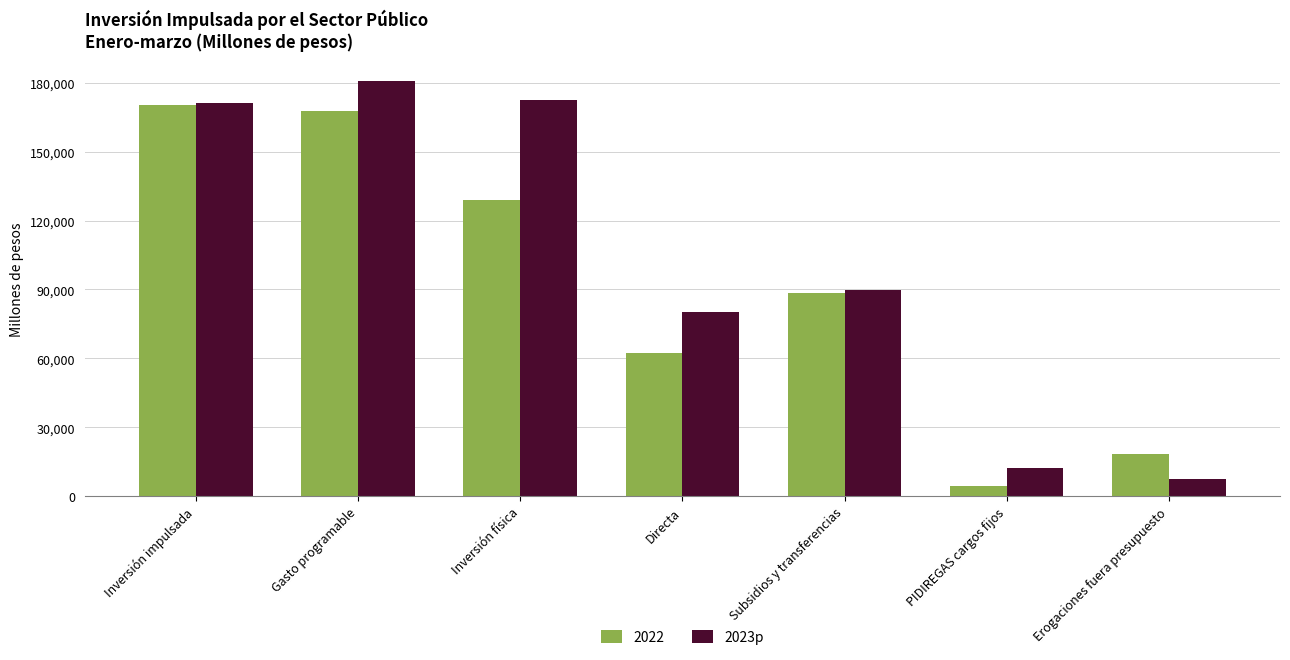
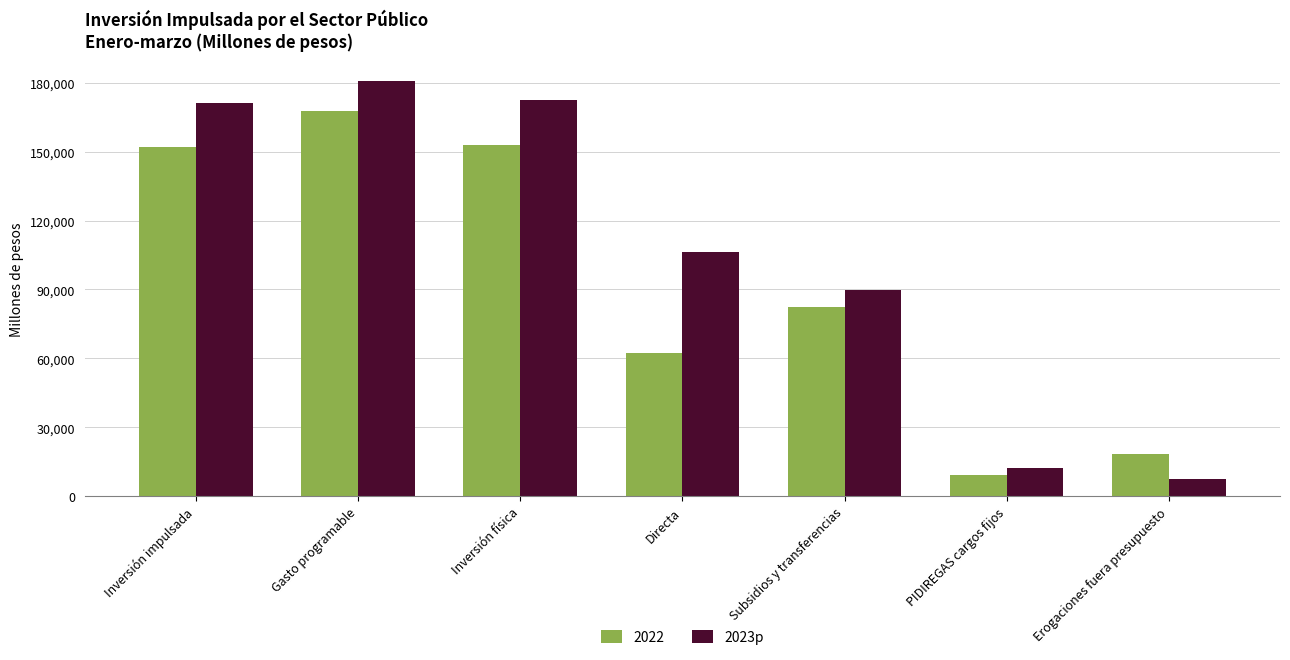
2022, Inversión impulsada: 170,000 -> 152,000
2022, Inversión física: 129,000 -> 153,000
2023p, Directa: 80,000 -> 106,000
2022, Subsidios y transferencias: 89,000 -> 82,000
2022, PIDIREGAS cargos fijos: 4,000 -> 9,000
